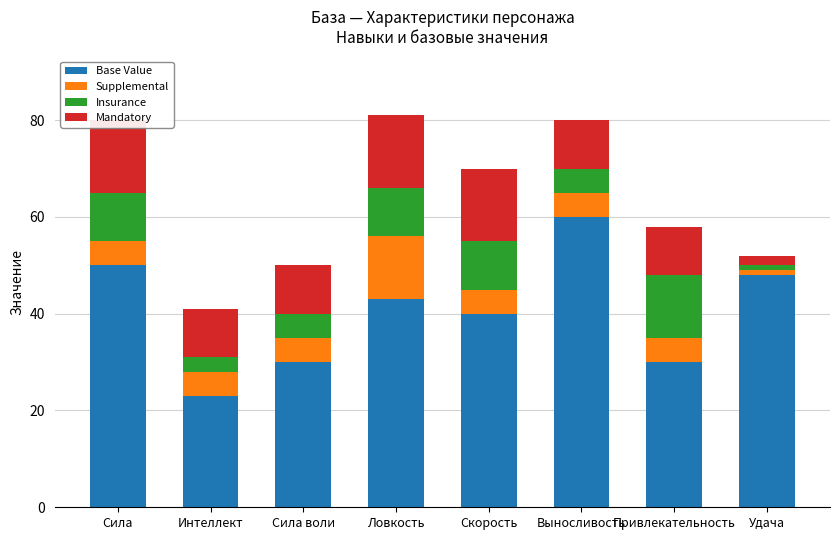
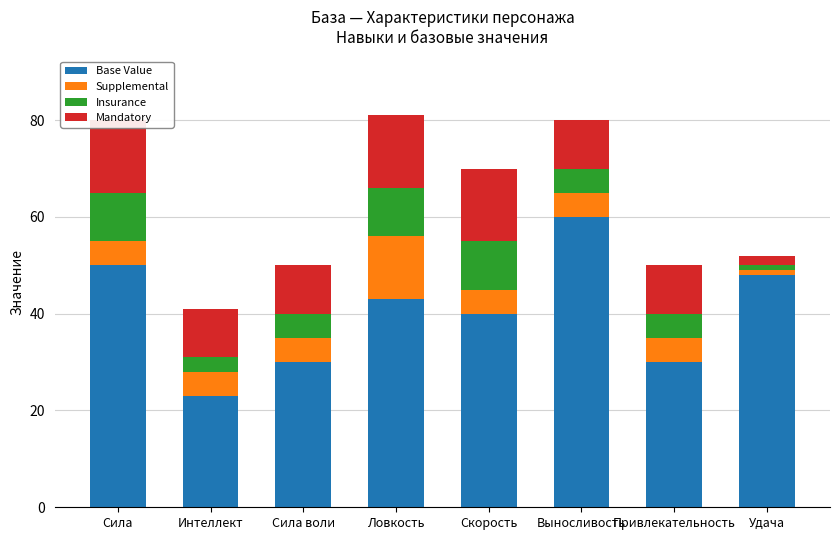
Insurance, Привлекательность: 13 -> 5
